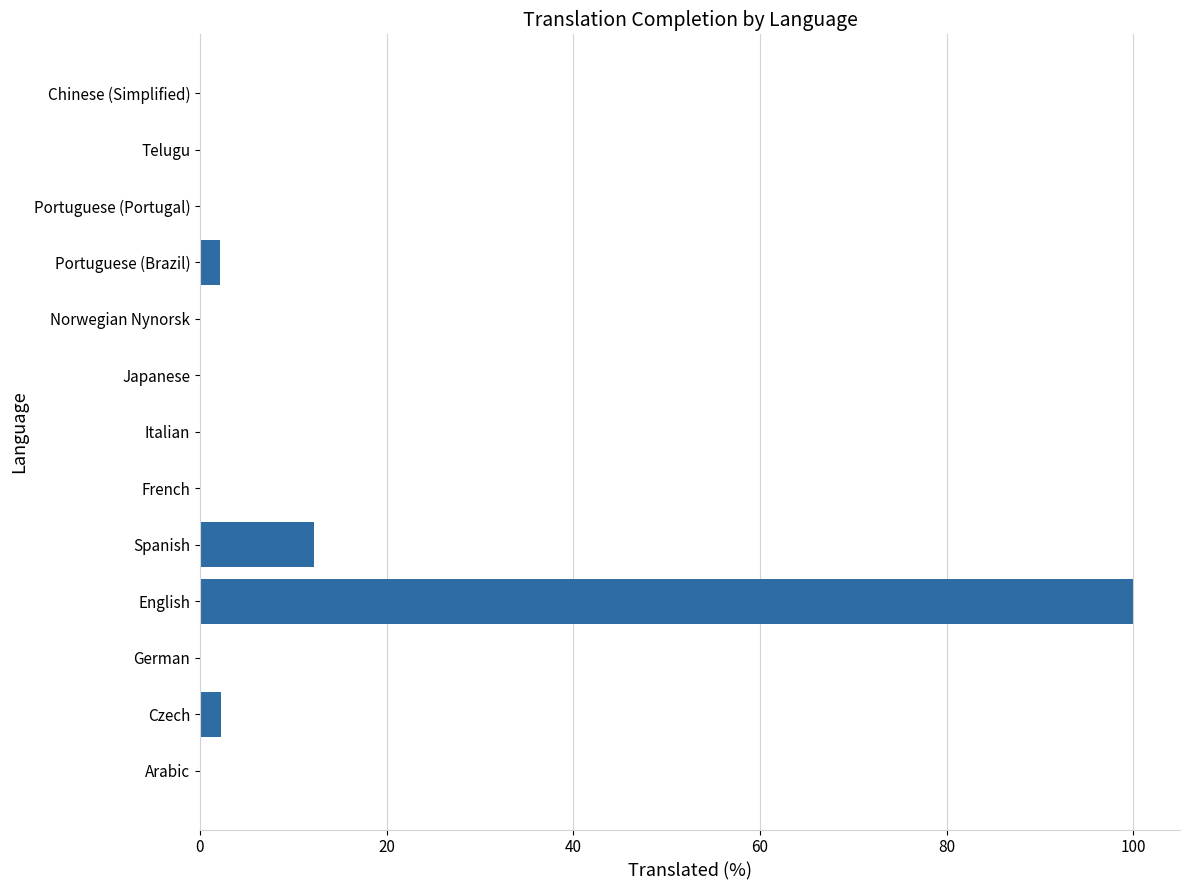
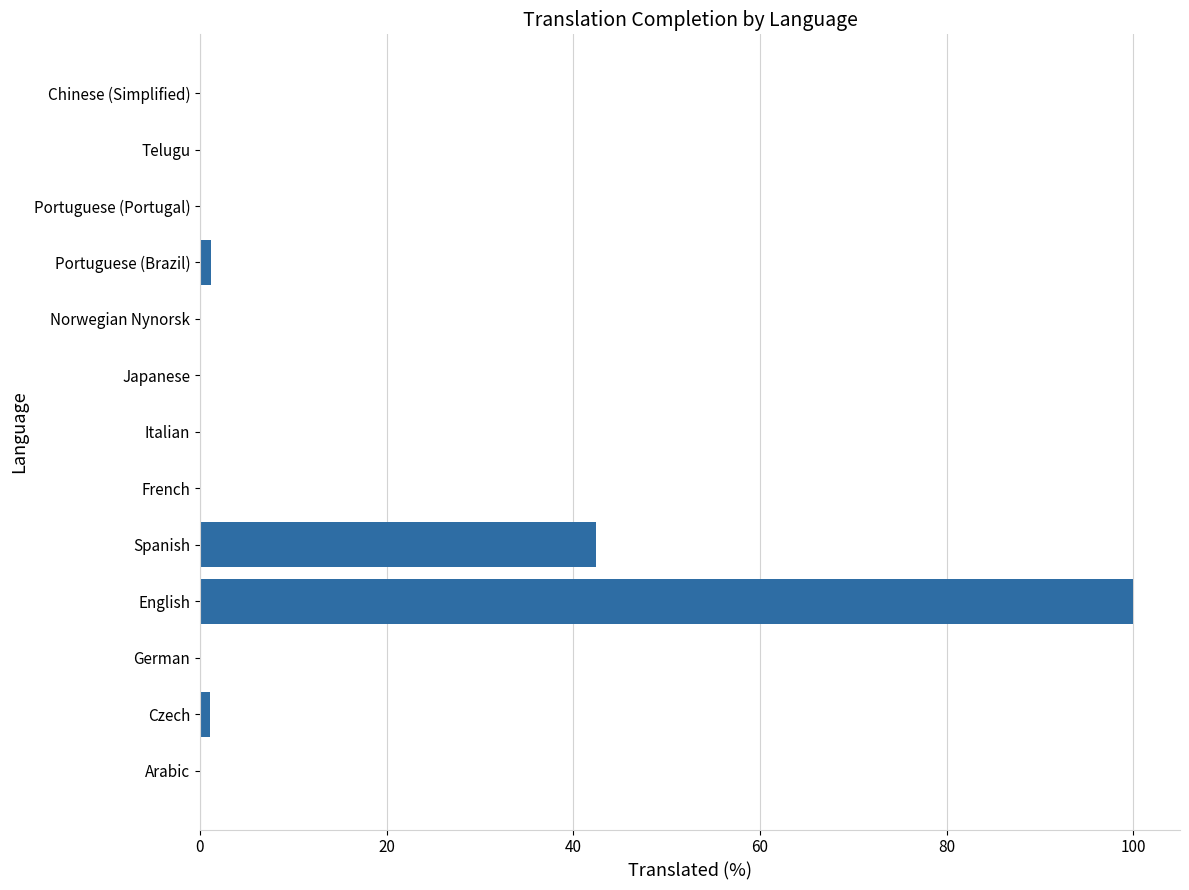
Portuguese (Brazil): 2 -> 1
Spanish: 12 -> 42
Czech: 2 -> 1
